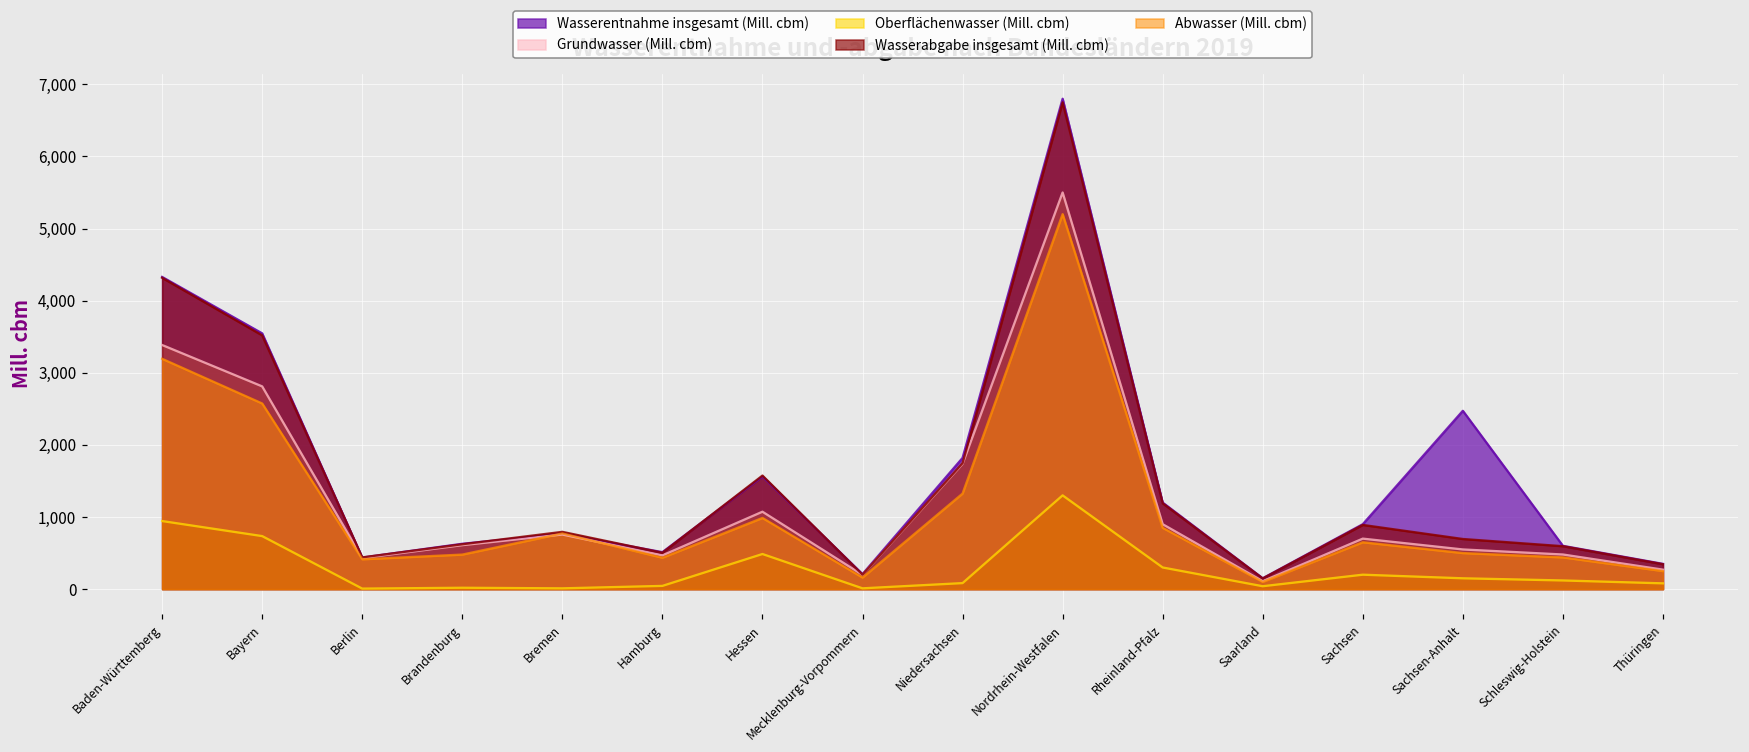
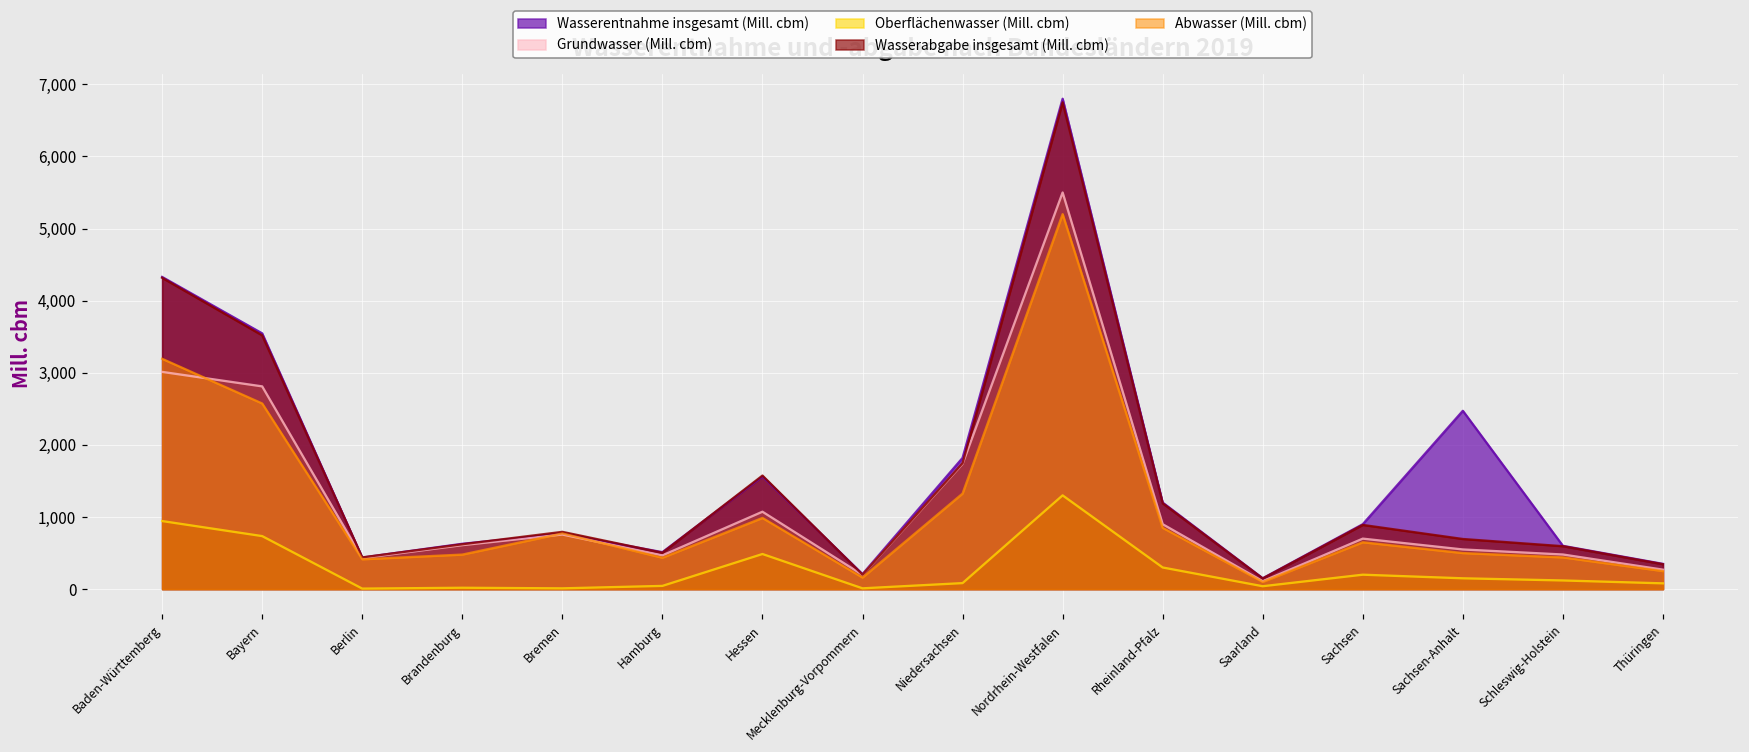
Grundwasser (Mill. cbm), Baden-Württemberg: 3,400 -> 3,000
